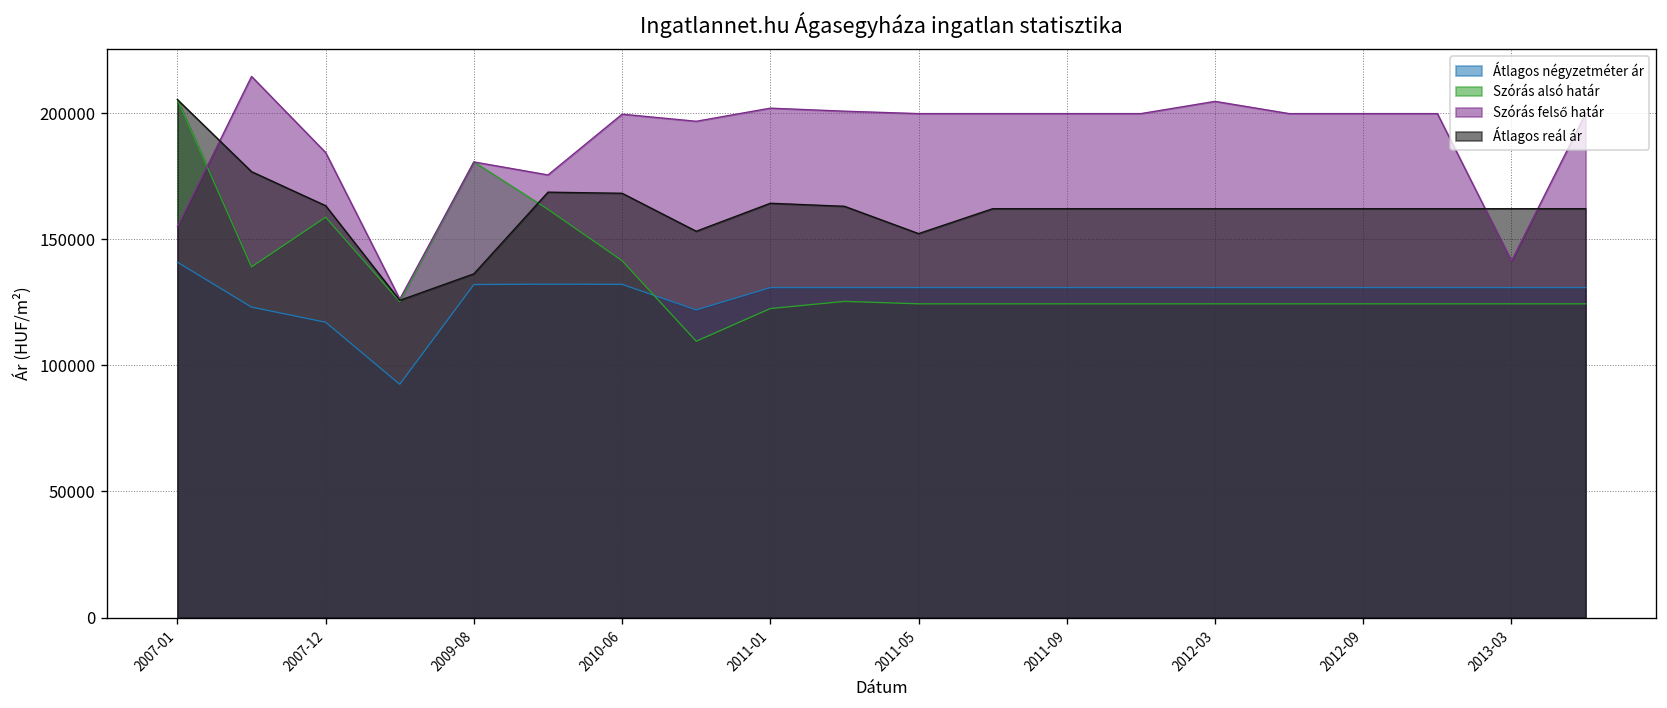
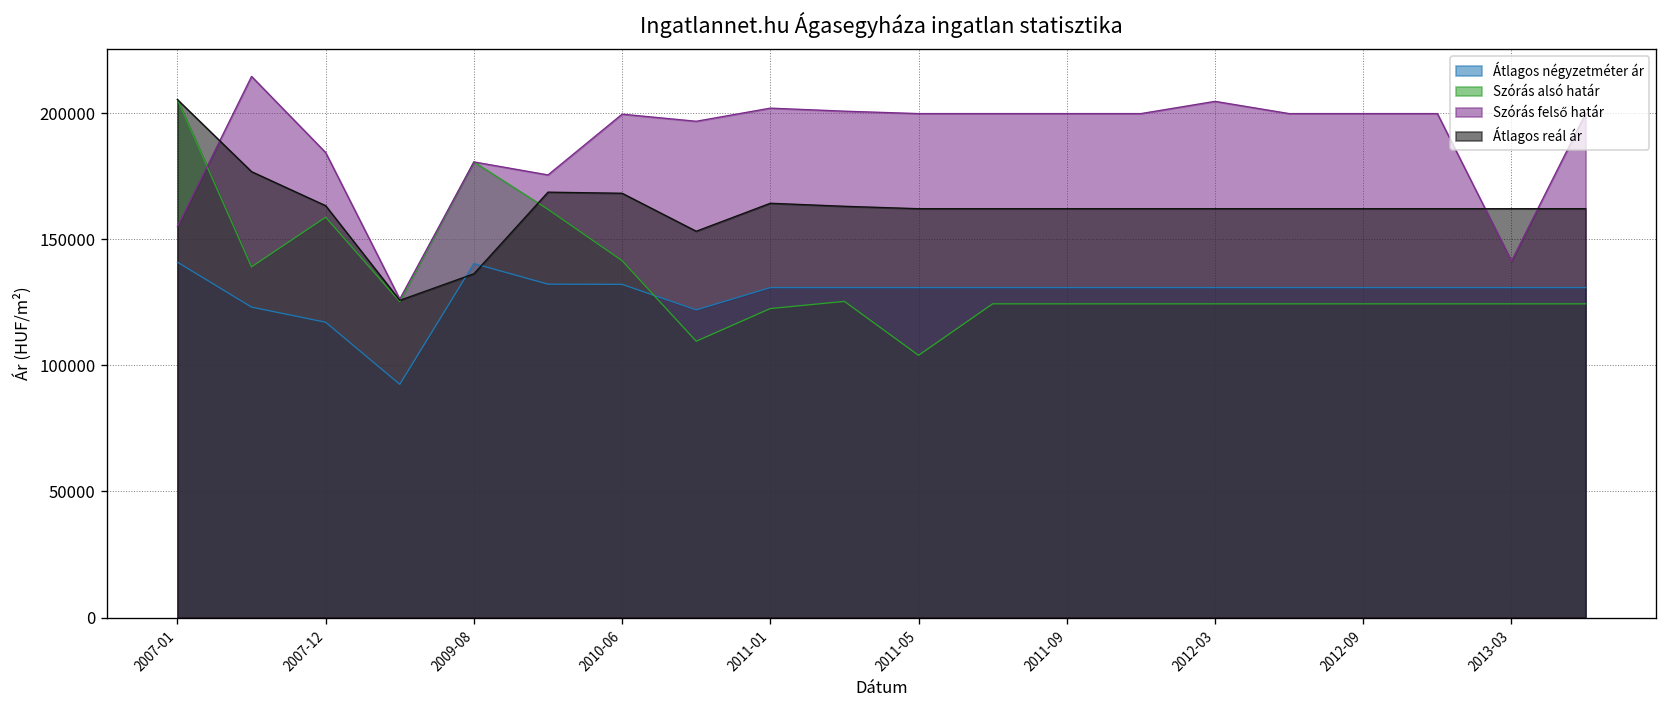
Átlagos négyzetméter ár, 2009-08: 132000 -> 140000
Szórás alsó határ, 2011-05: 124000 -> 104000
Átlagos reál ár, 2011-05: 152000 -> 162000
